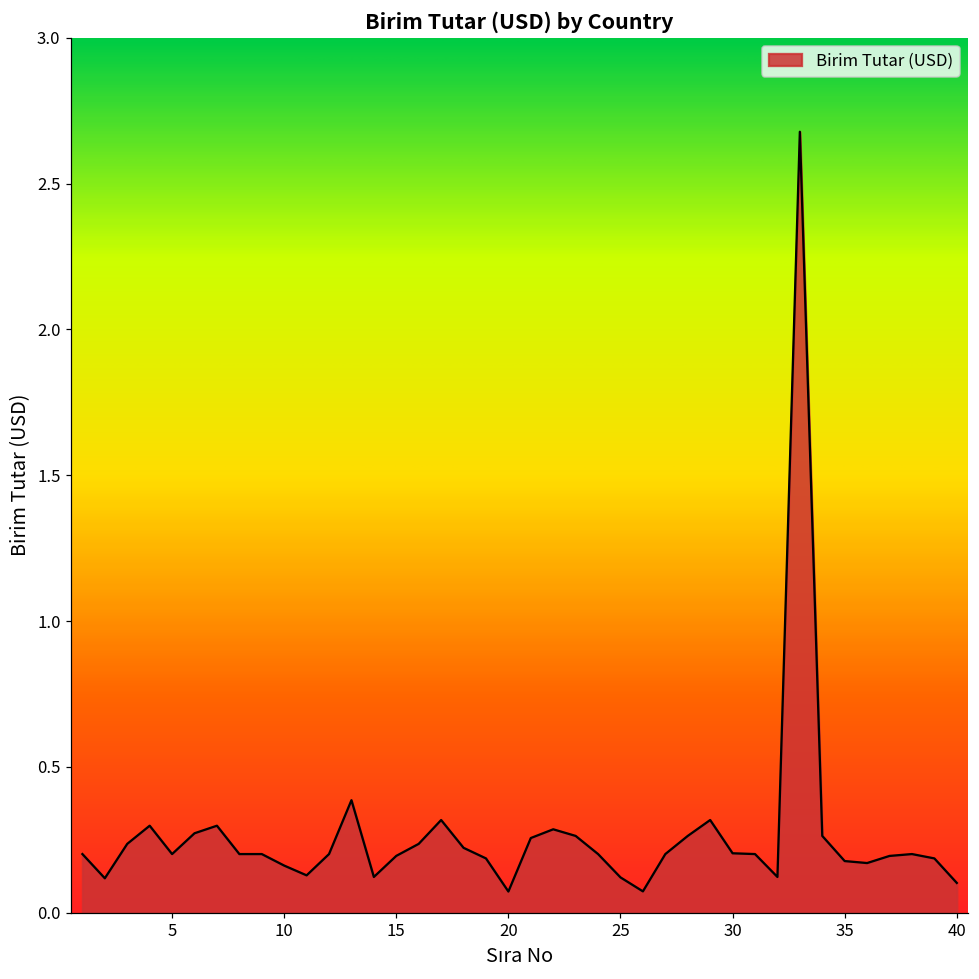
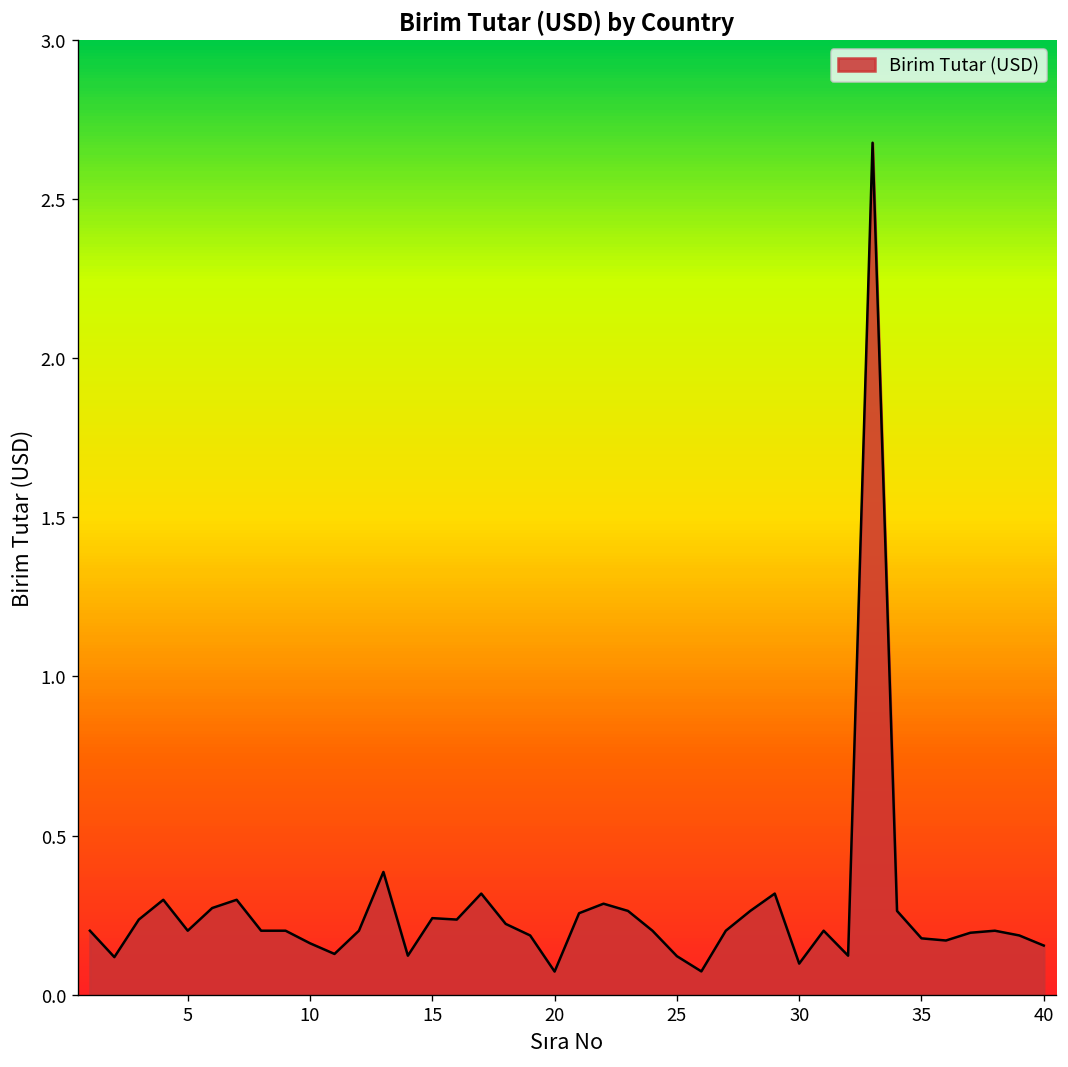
15: 0.19 -> 0.24
30: 0.20 -> 0.10
40: 0.10 -> 0.15
